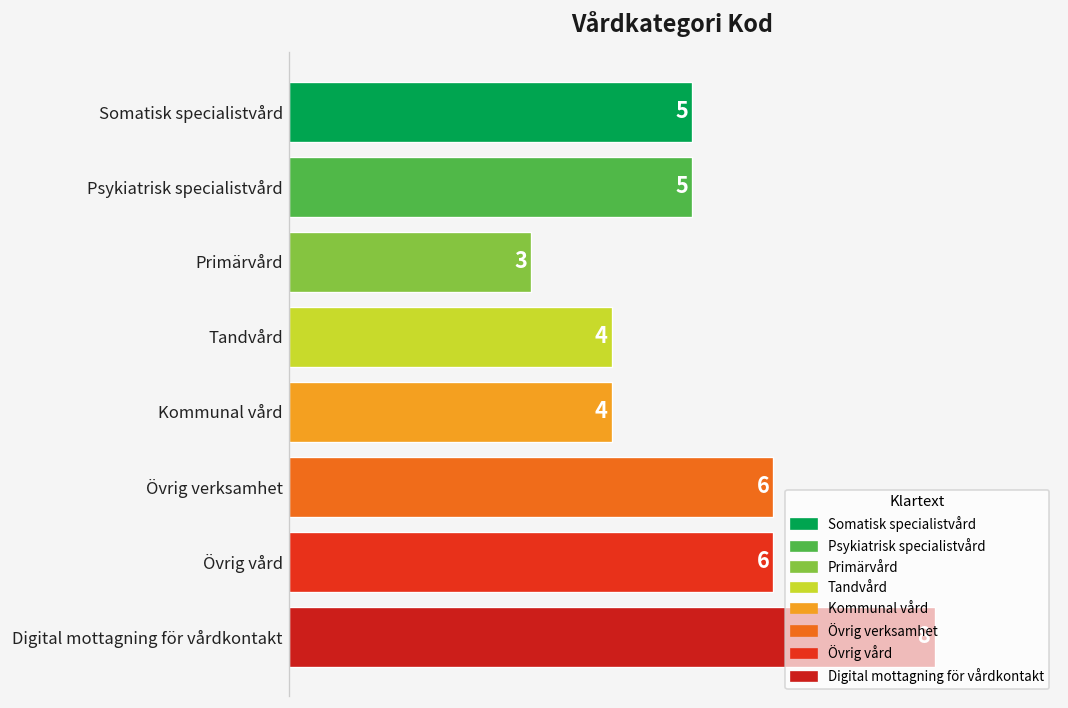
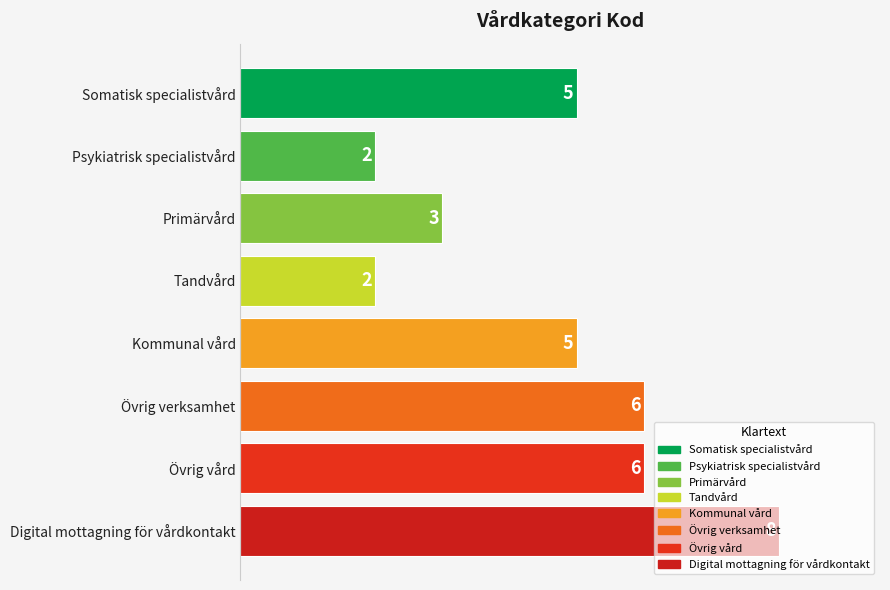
Psykiatrisk specialistvård: 5 -> 2
Tandvård: 4 -> 2
Kommunal vård: 4 -> 5
